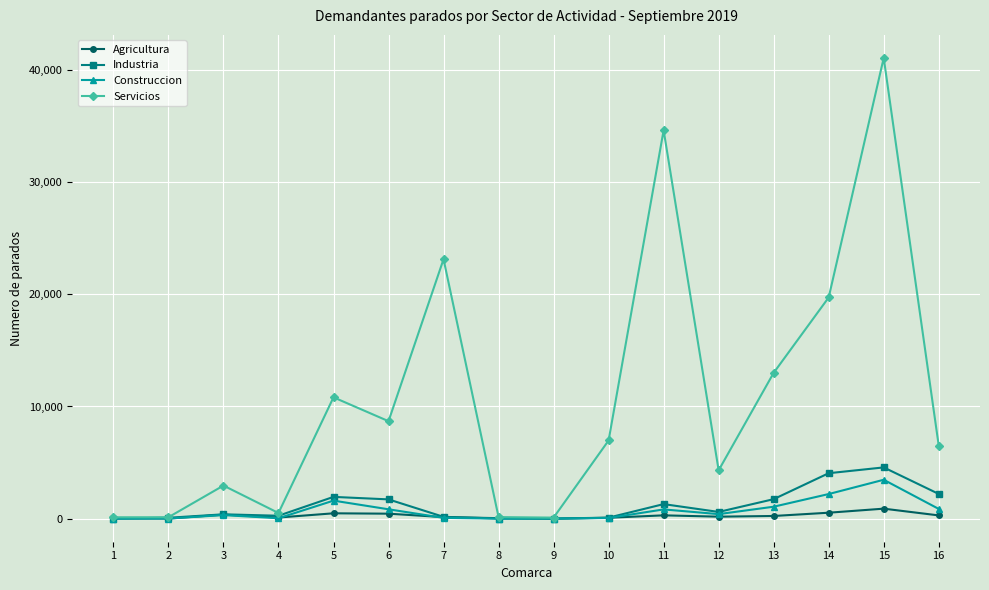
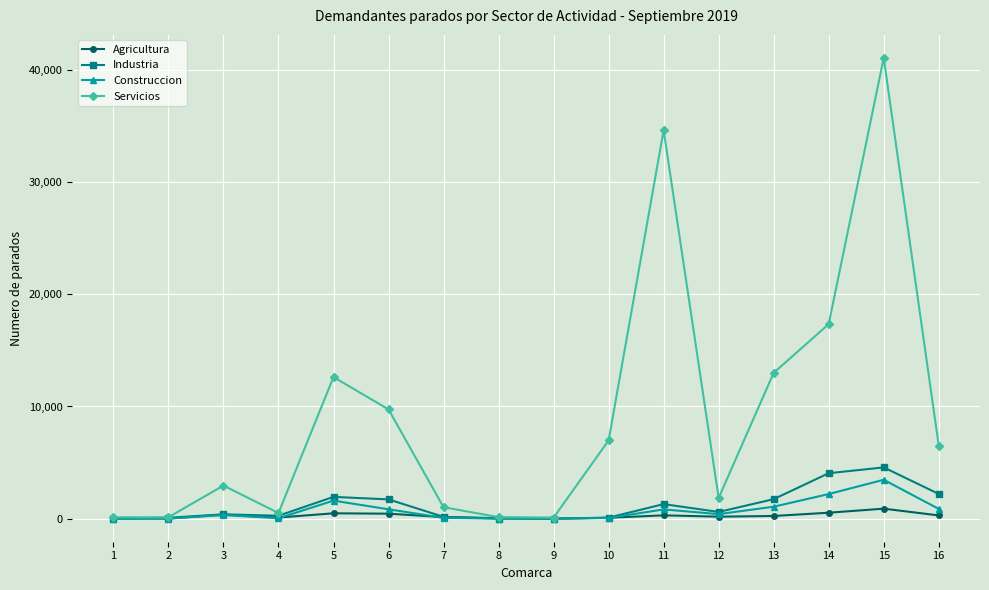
Servicios, 5: 10,800 -> 12,600
Servicios, 6: 8,700 -> 9,700
Servicios, 7: 23,100 -> 1,000
Servicios, 12: 4,300 -> 1,900
Servicios, 14: 19,700 -> 17,300
